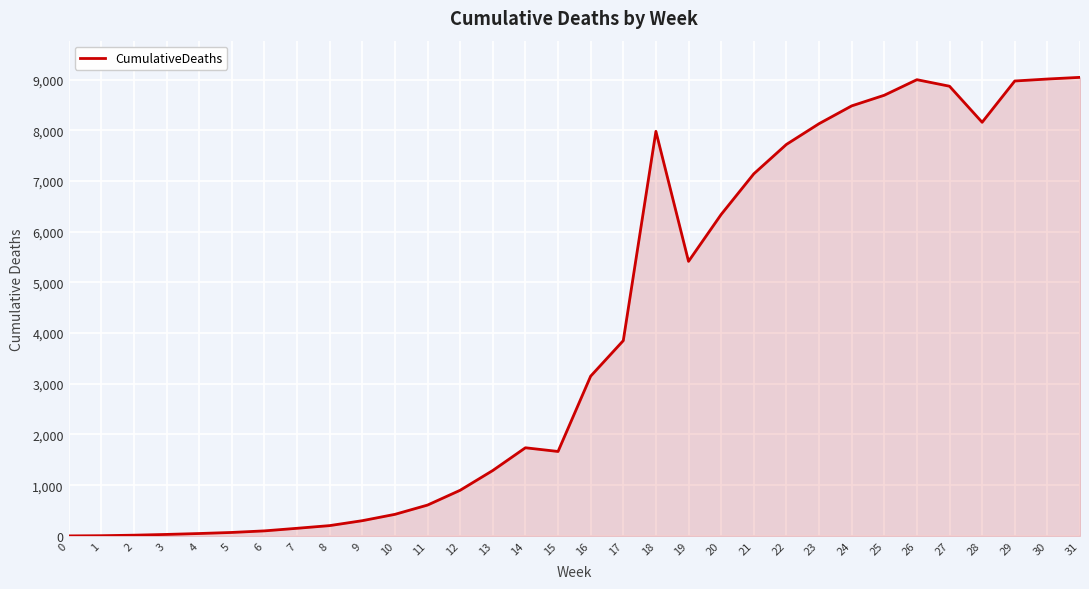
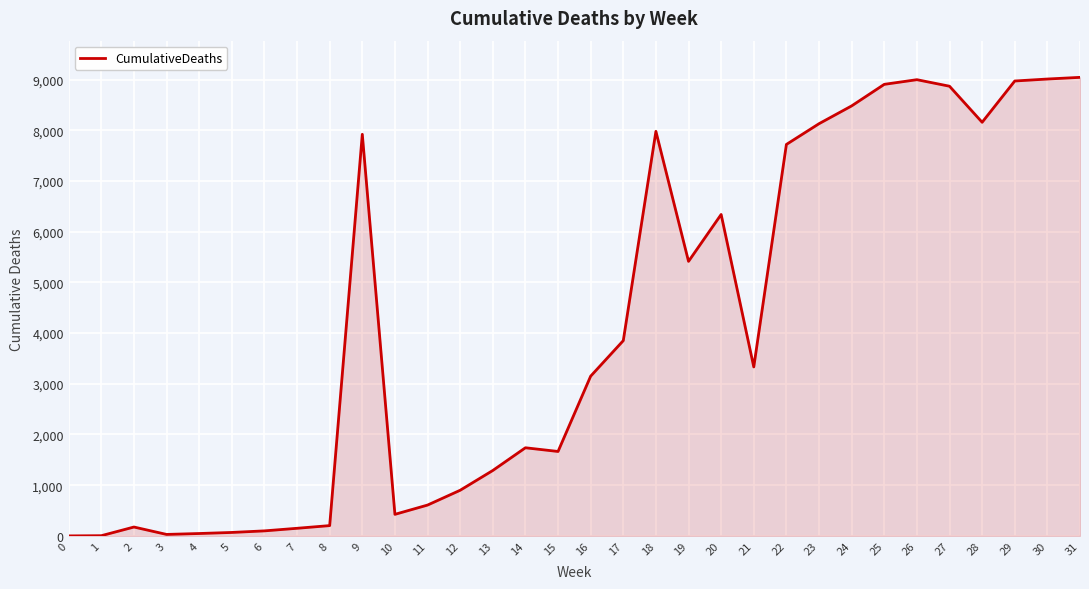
2: 0 -> 200
9: 300 -> 7,900
21: 7,100 -> 3,300
25: 8,700 -> 8,900
